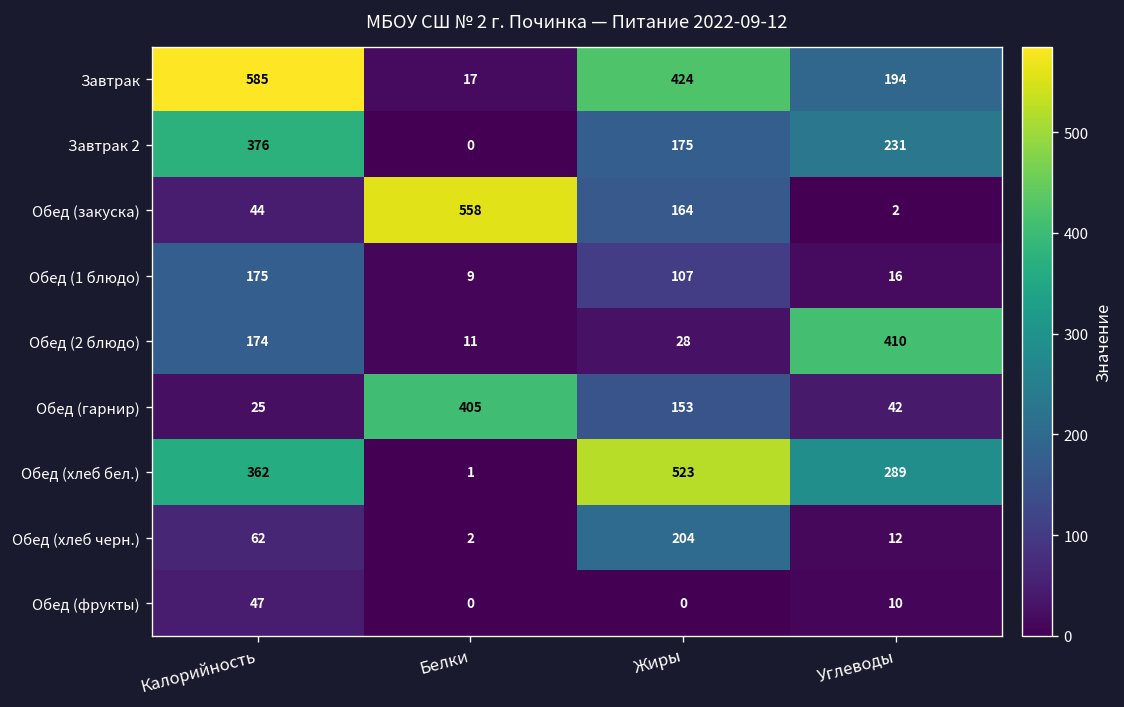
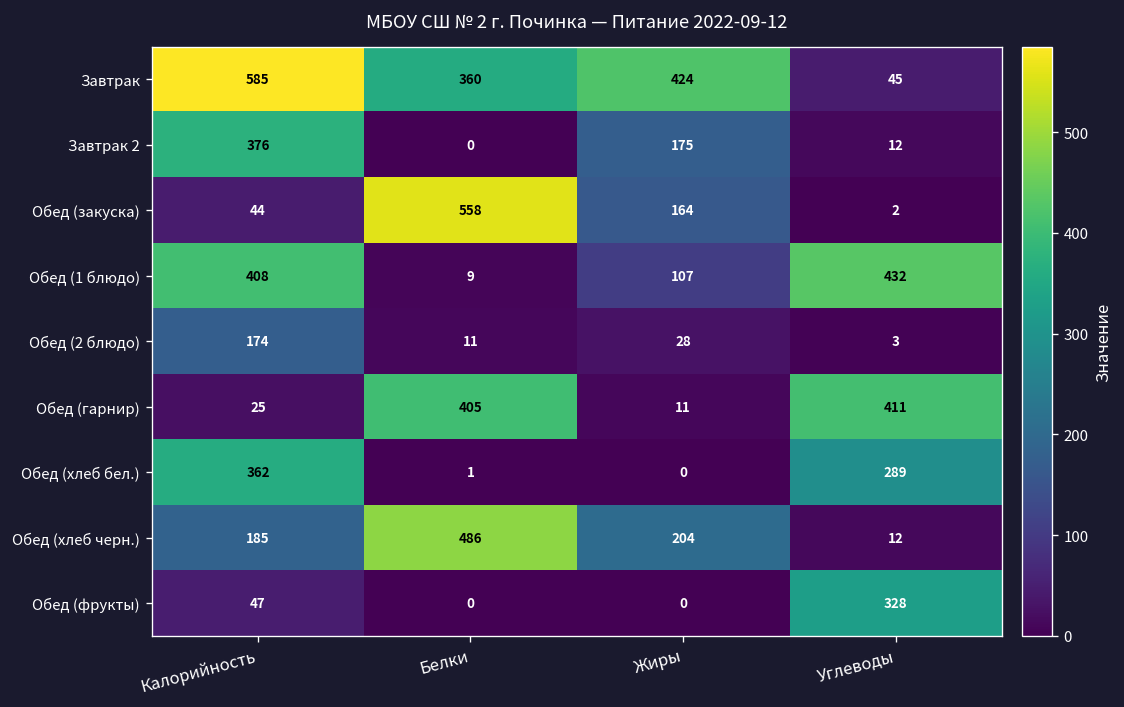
Завтрак, Белки: 17 -> 360
Завтрак, Углеводы: 194 -> 45
Завтрак 2, Углеводы: 231 -> 12
Обед (1 блюдо), Калорийность: 175 -> 408
Обед (1 блюдо), Углеводы: 16 -> 432
Обед (2 блюдо), Углеводы: 410 -> 3
Обед (гарнир), Жиры: 153 -> 11
Обед (гарнир), Углеводы: 42 -> 411
Обед (хлеб бел.), Жиры: 523 -> 0
Обед (хлеб черн.), Калорийность: 62 -> 185
Обед (хлеб черн.), Белки: 2 -> 486
Обед (фрукты), Углеводы: 10 -> 328
